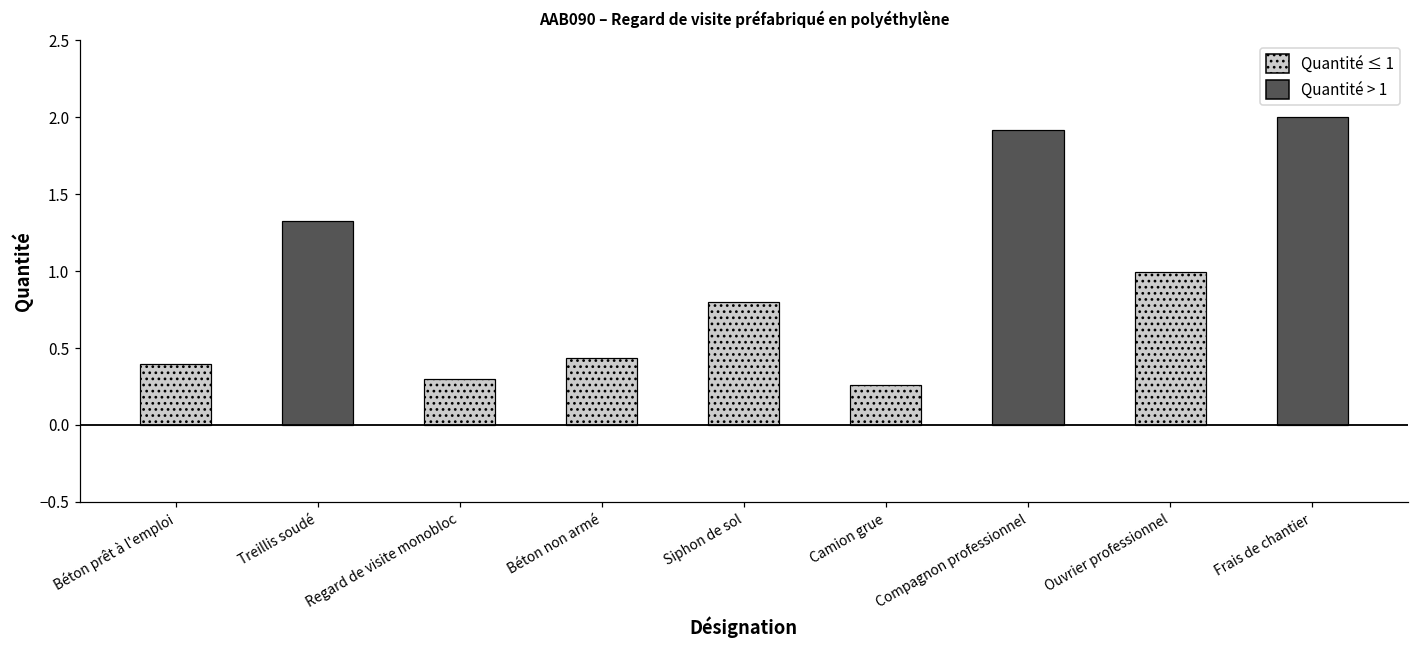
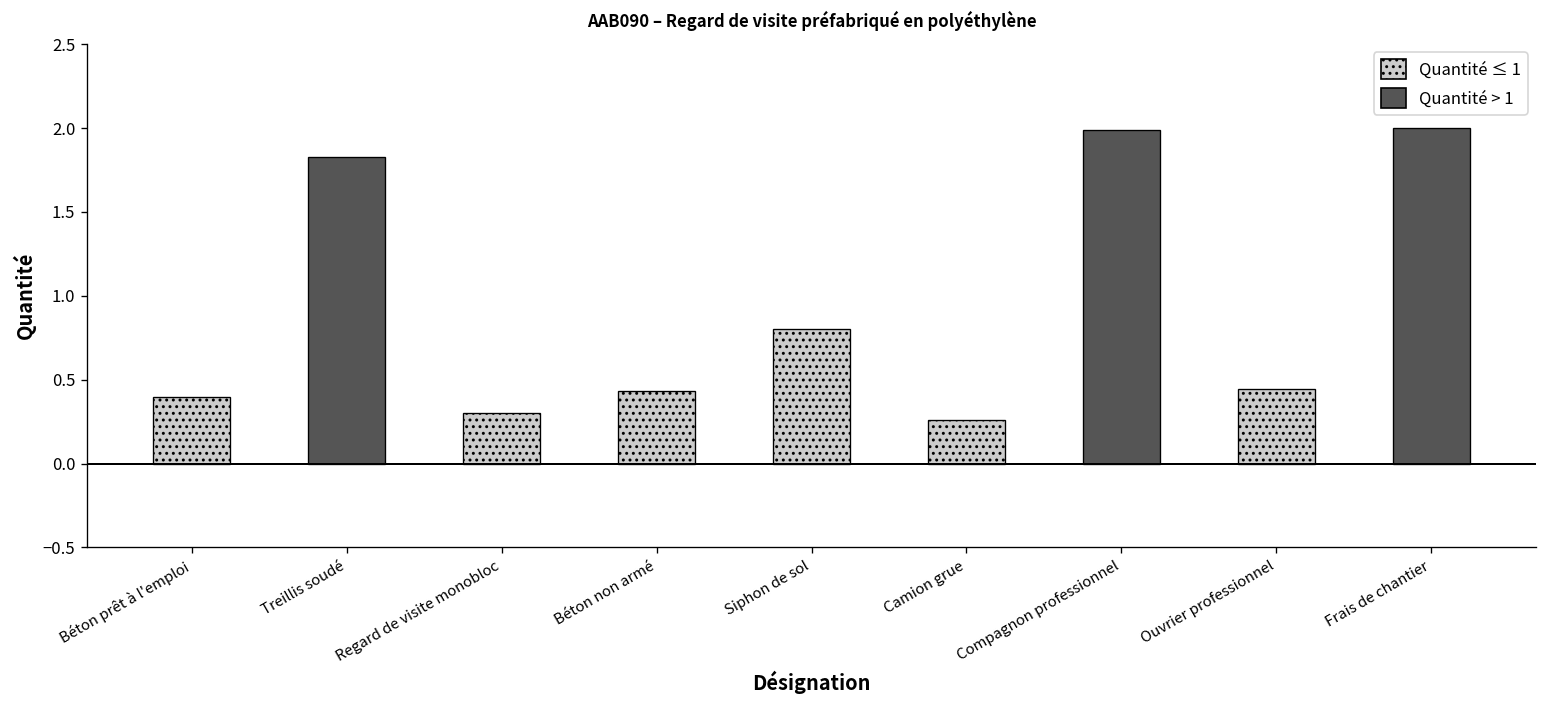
Treillis soudé: 1.33 -> 1.83
Compagnon professionnel: 1.92 -> 1.99
Ouvrier professionnel: 0.99 -> 0.44
